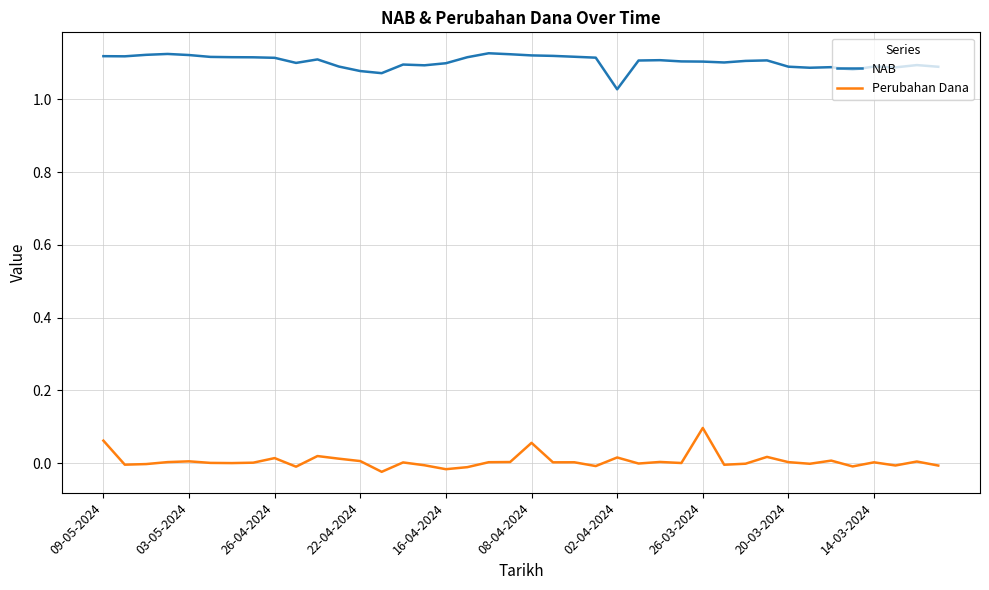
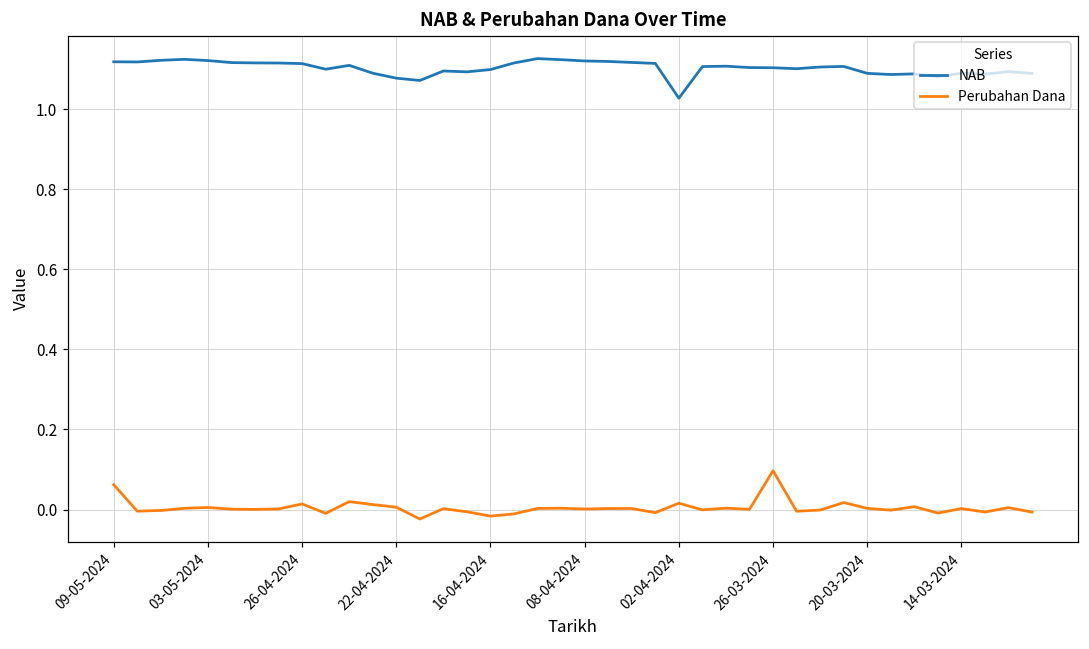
Perubahan Dana, 08-04-2024: 0.06 -> 0.00
